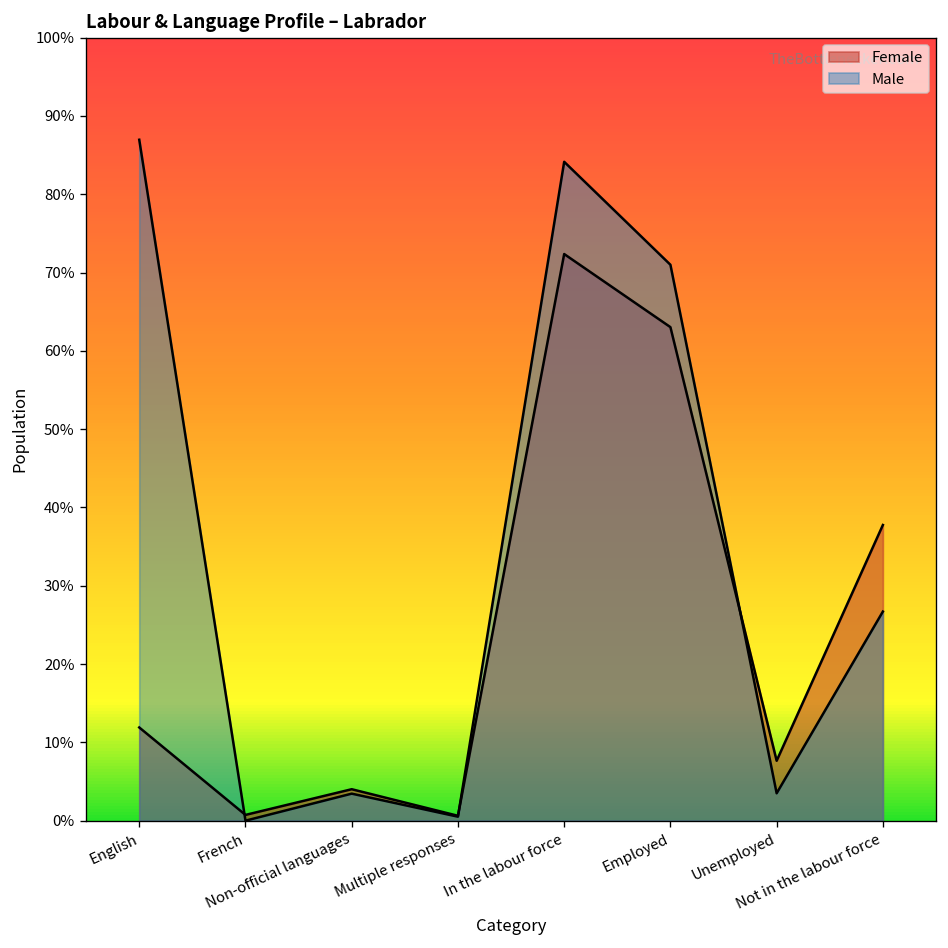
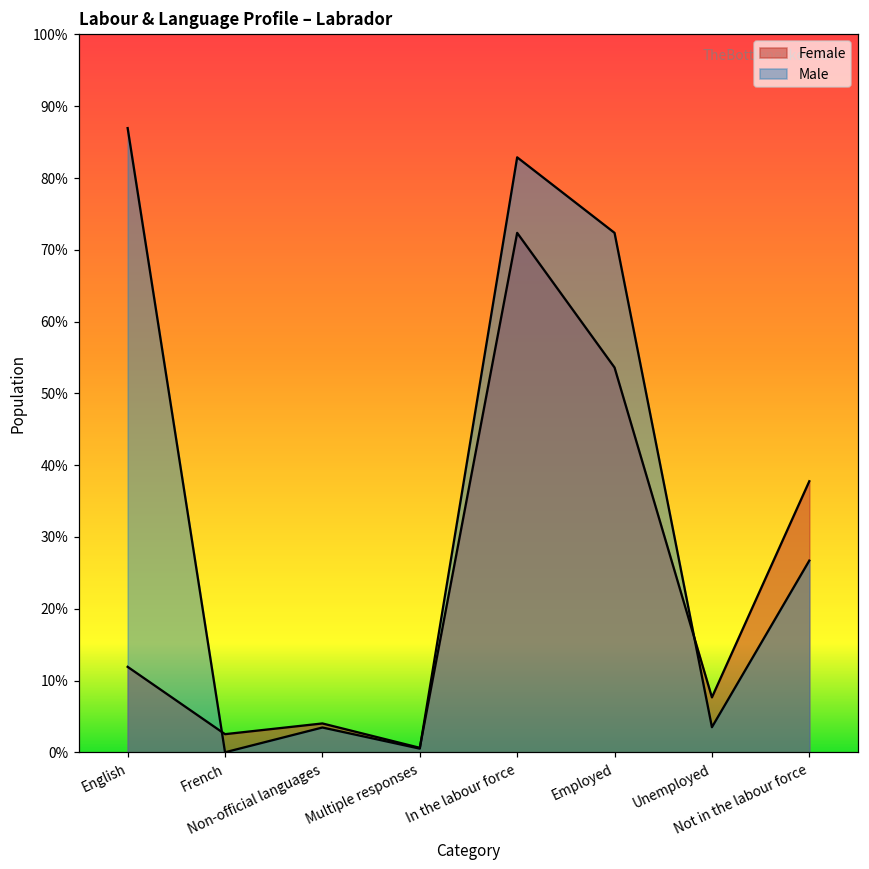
Female, French: 1% -> 3%
Male, In the labour force: 84% -> 83%
Female, Employed: 63% -> 54%
Male, Employed: 71% -> 72%
